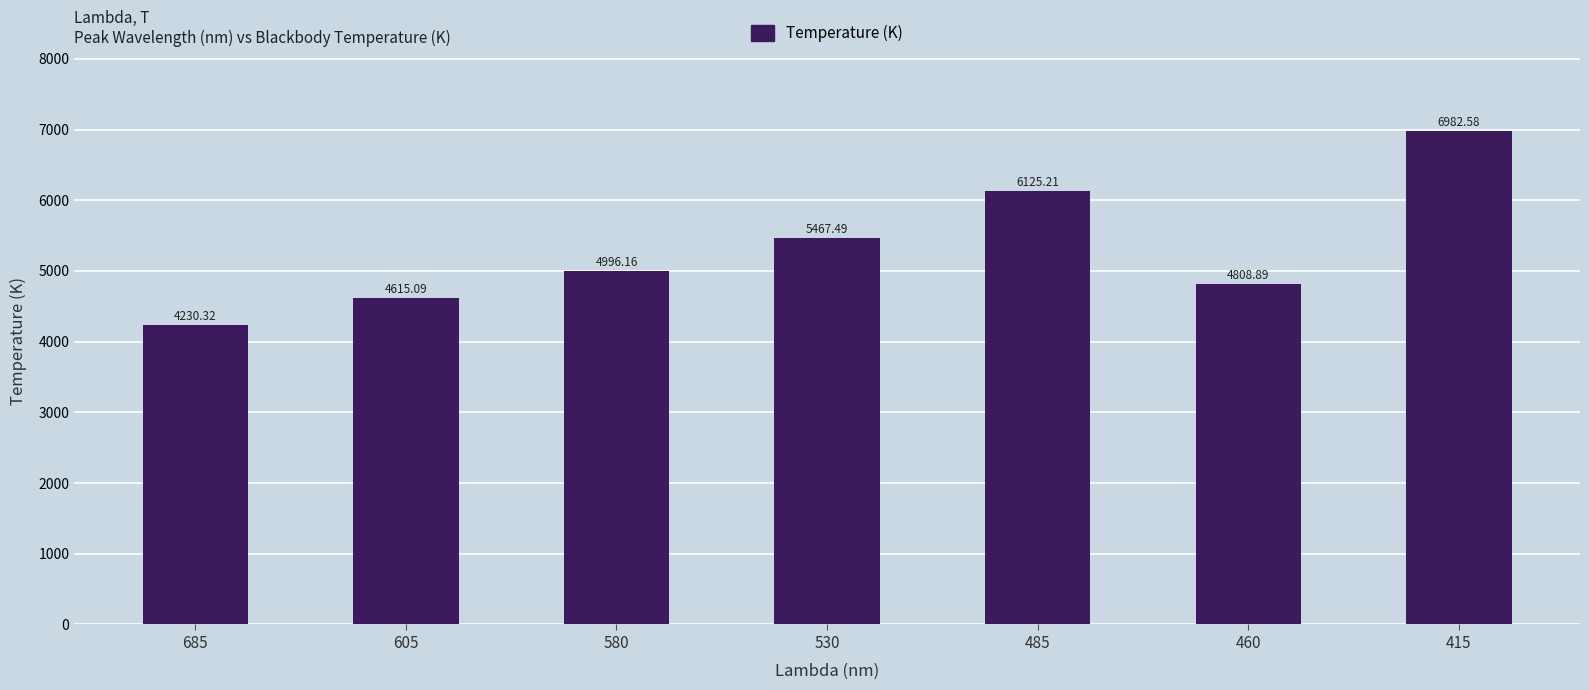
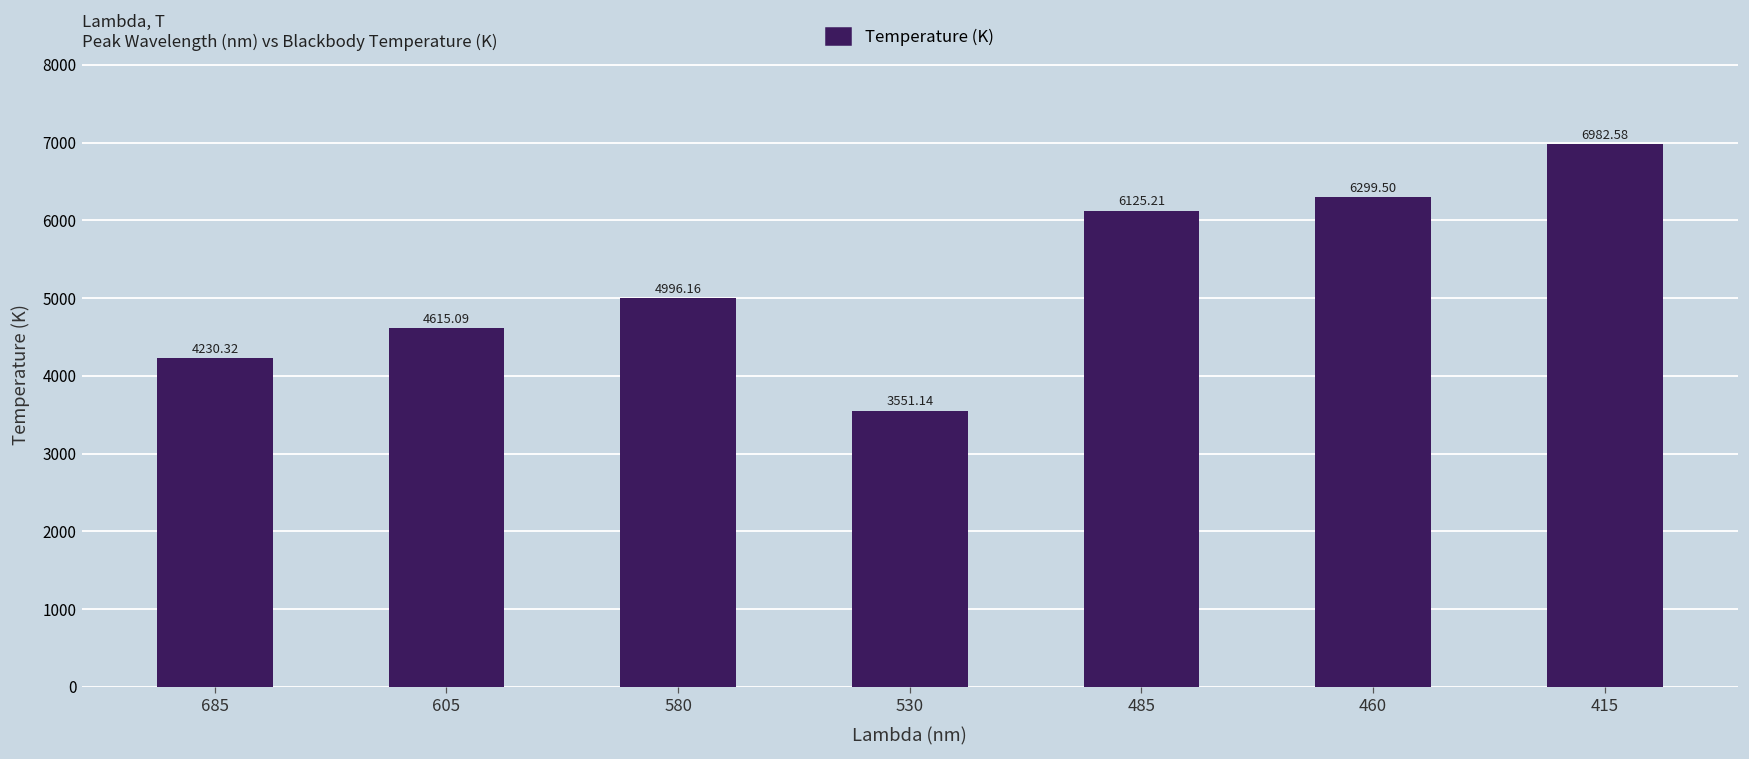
530: 5467.49 -> 3551.14
460: 4808.89 -> 6299.50
